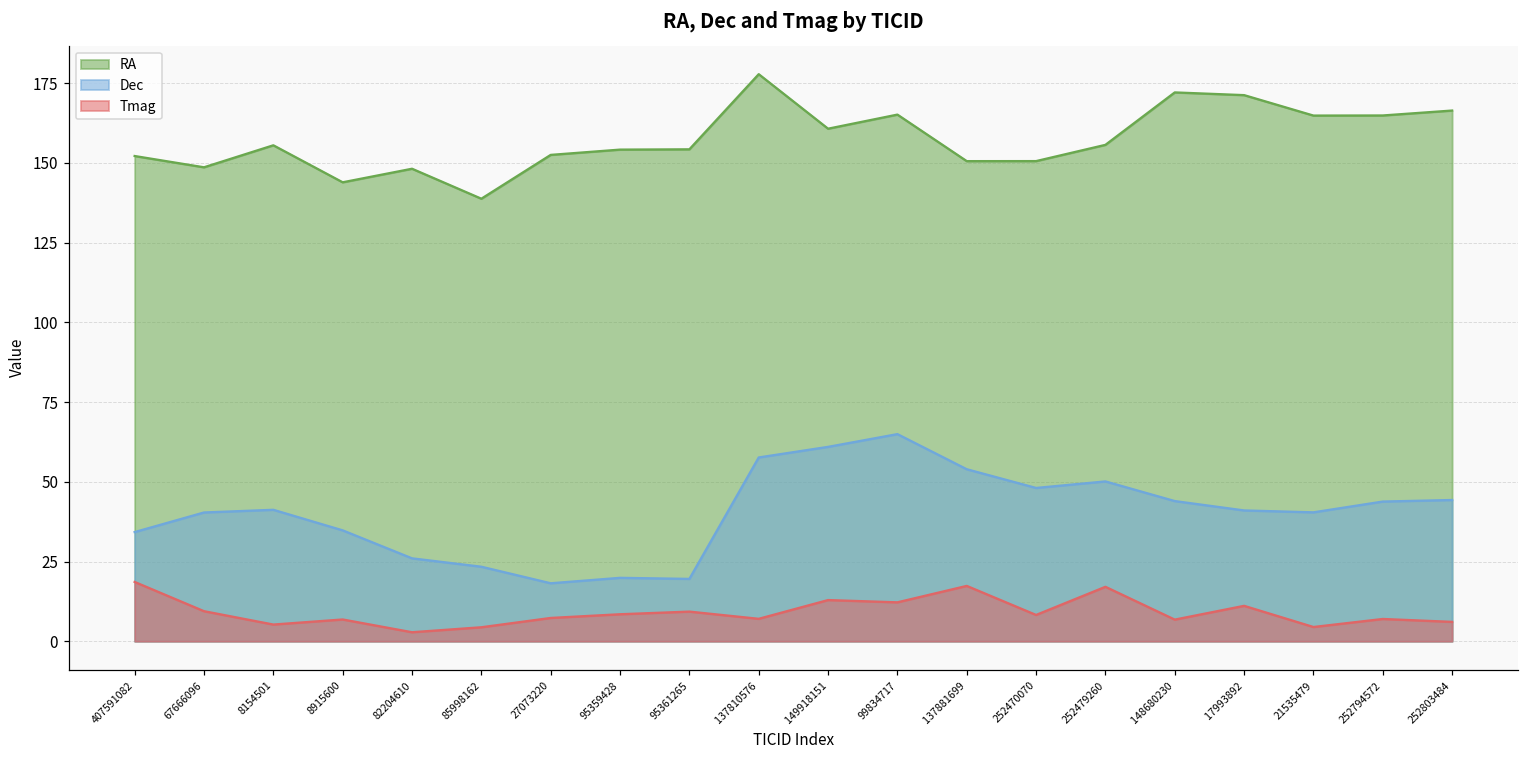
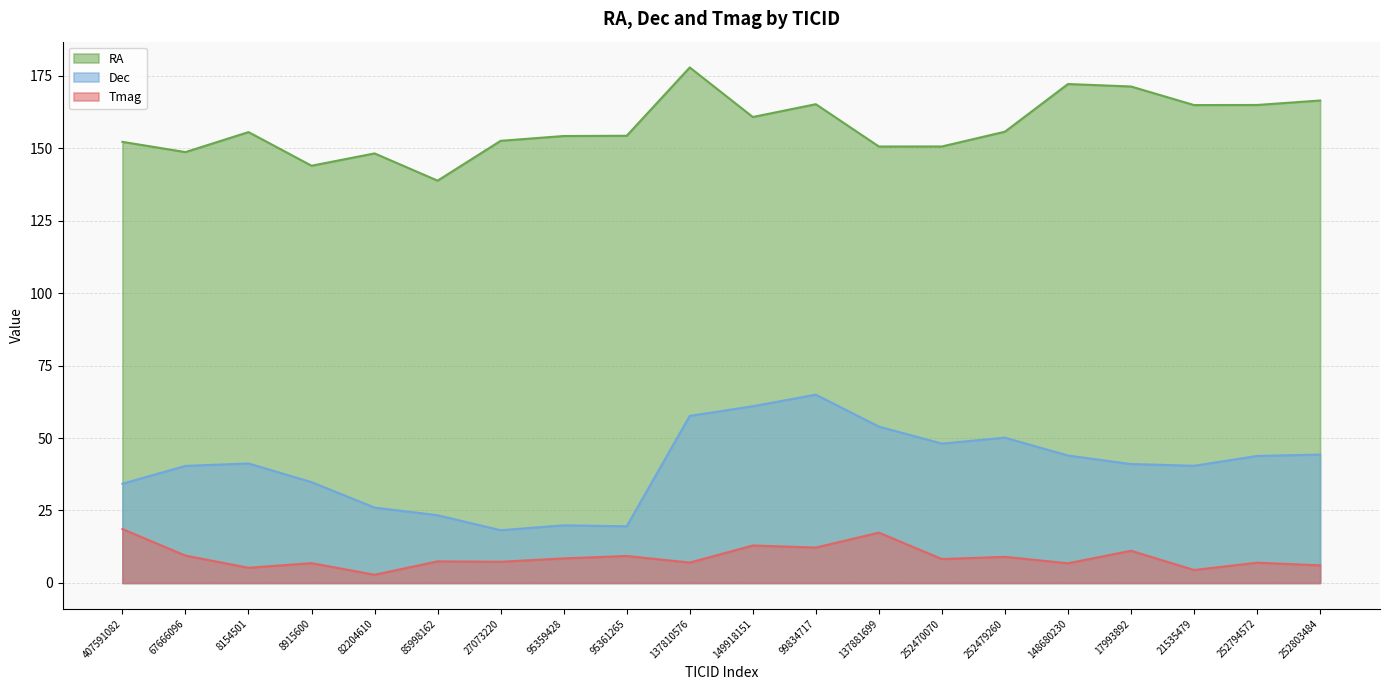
Tmag, 85998162: 4 -> 7
Tmag, 252479260: 17 -> 9
